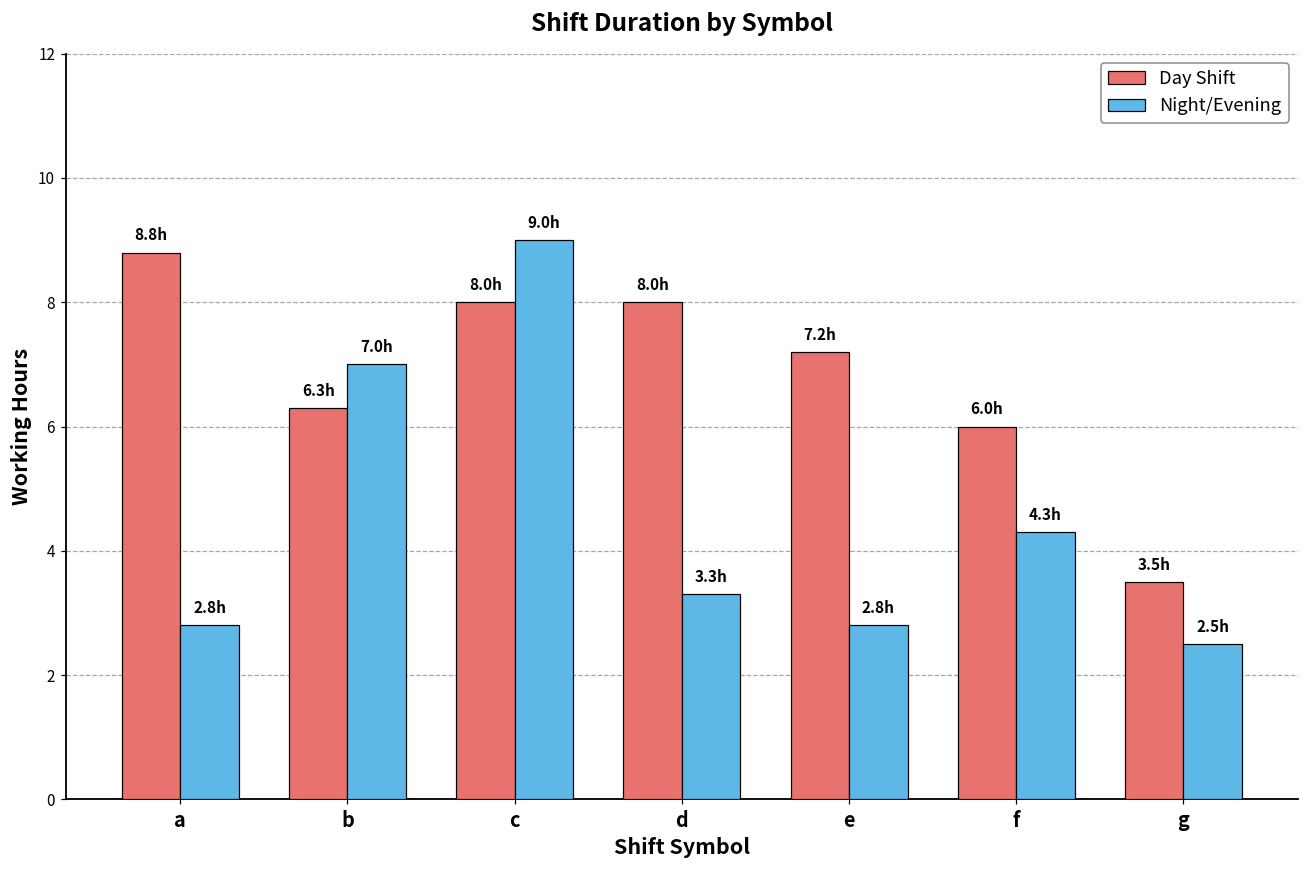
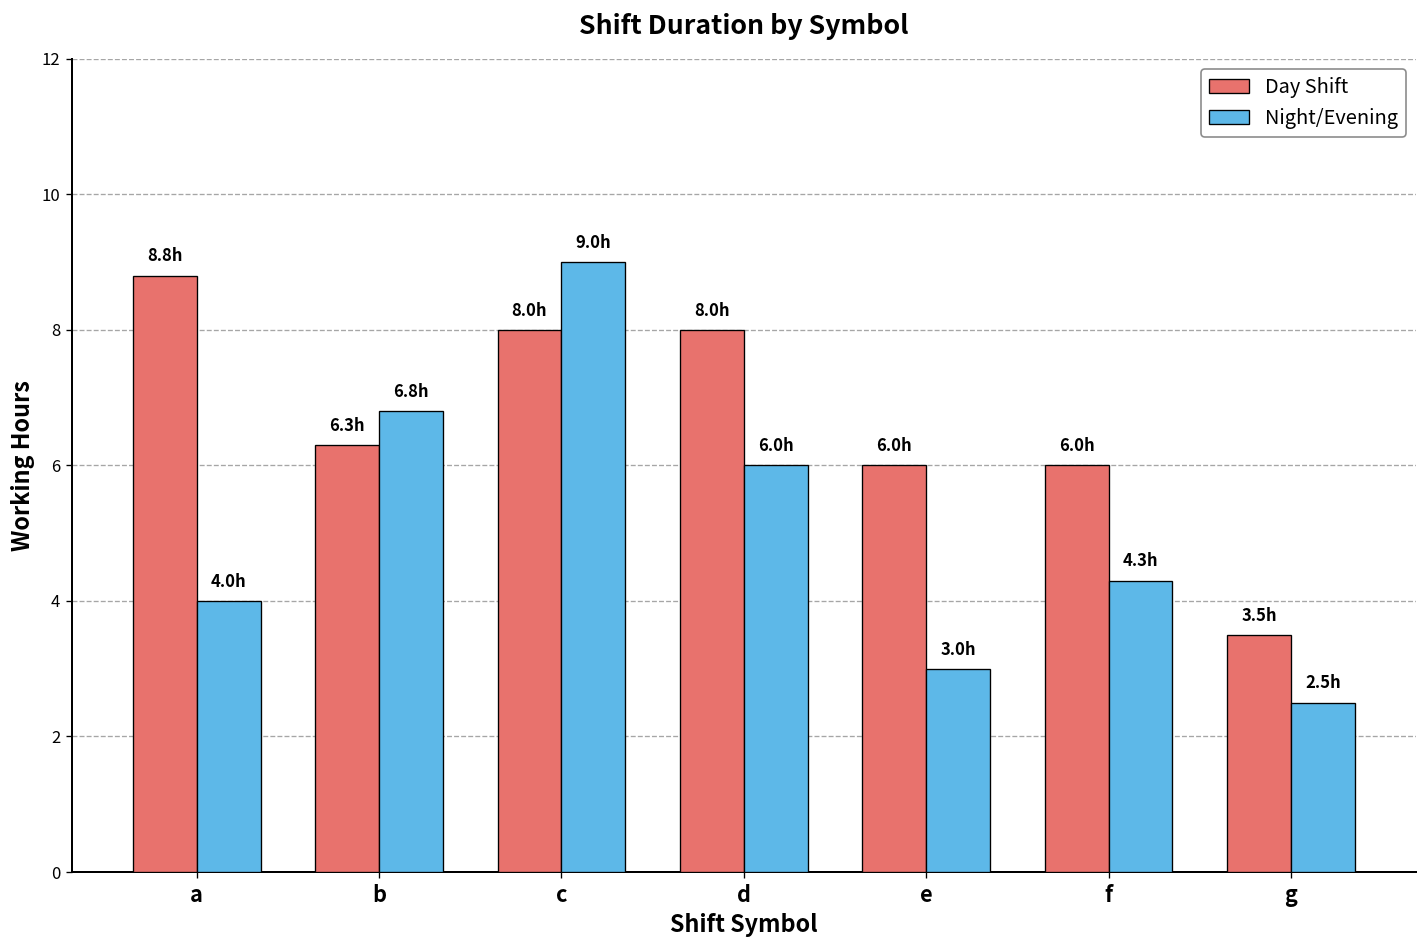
Night/Evening, a: 2.8h -> 4.0h
Night/Evening, b: 7.0h -> 6.8h
Night/Evening, d: 3.3h -> 6.0h
Day Shift, e: 7.2h -> 6.0h
Night/Evening, e: 2.8h -> 3.0h
